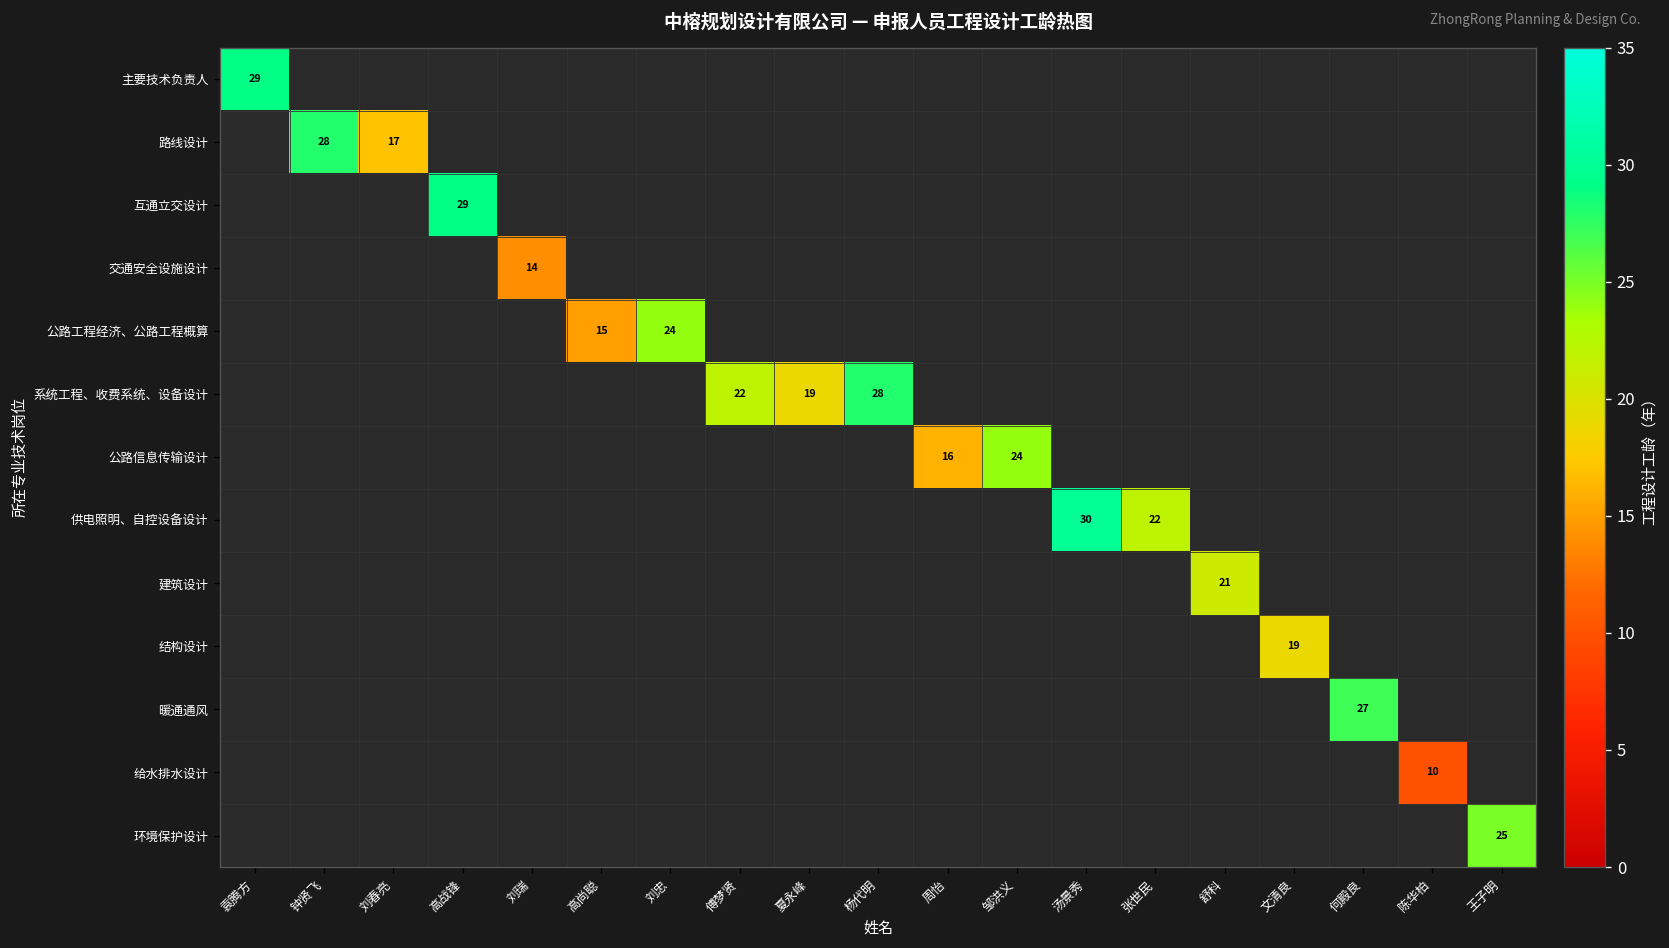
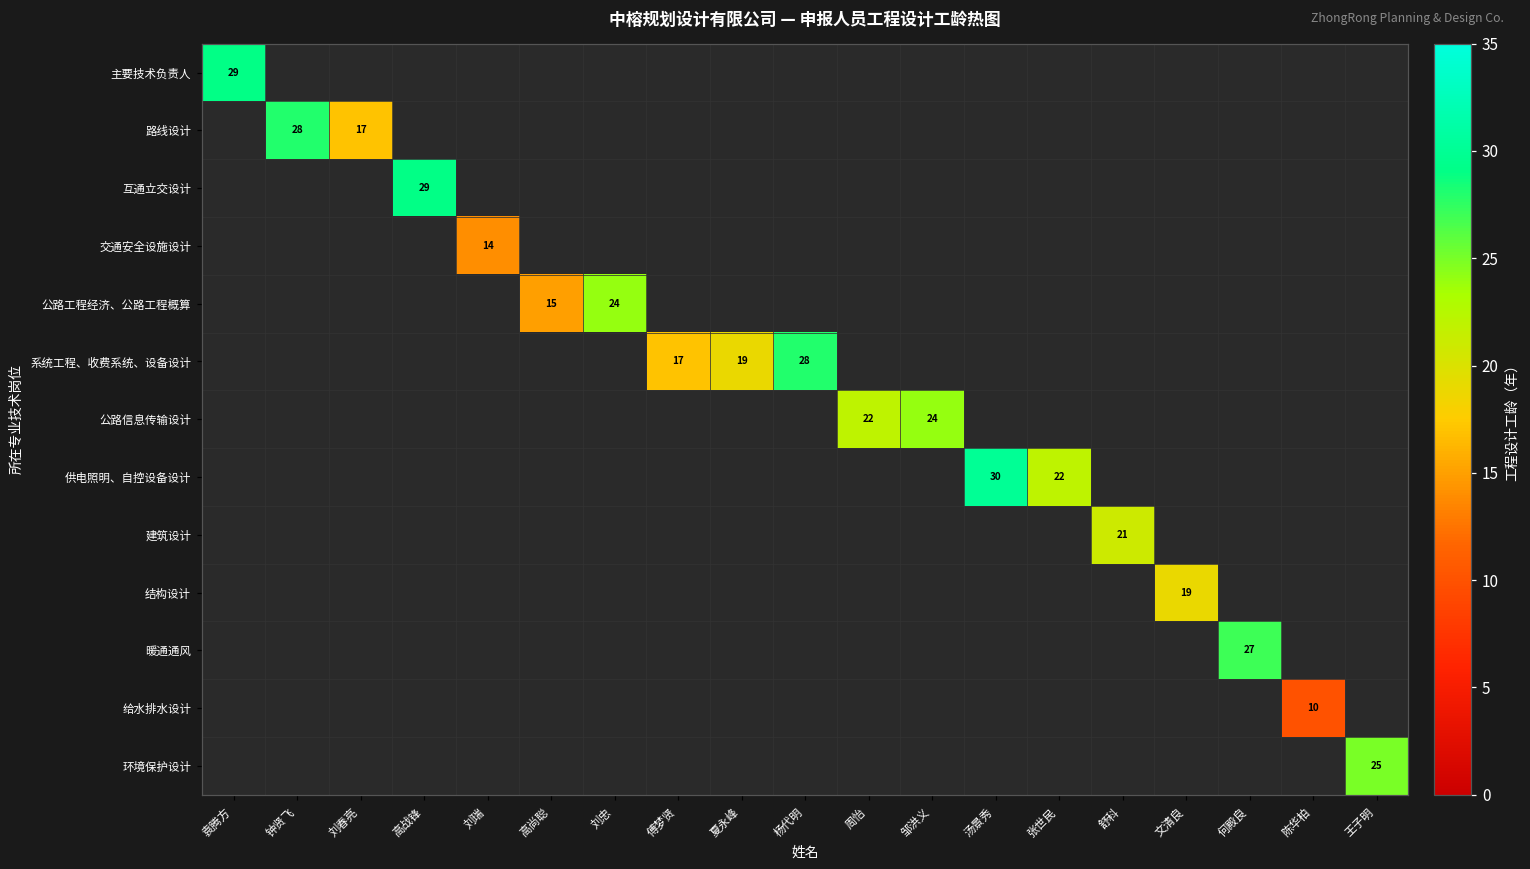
系统工程、收费系统、设备设计, 傅梦贤: 22 -> 17
公路信息传输设计, 周怡: 16 -> 22
